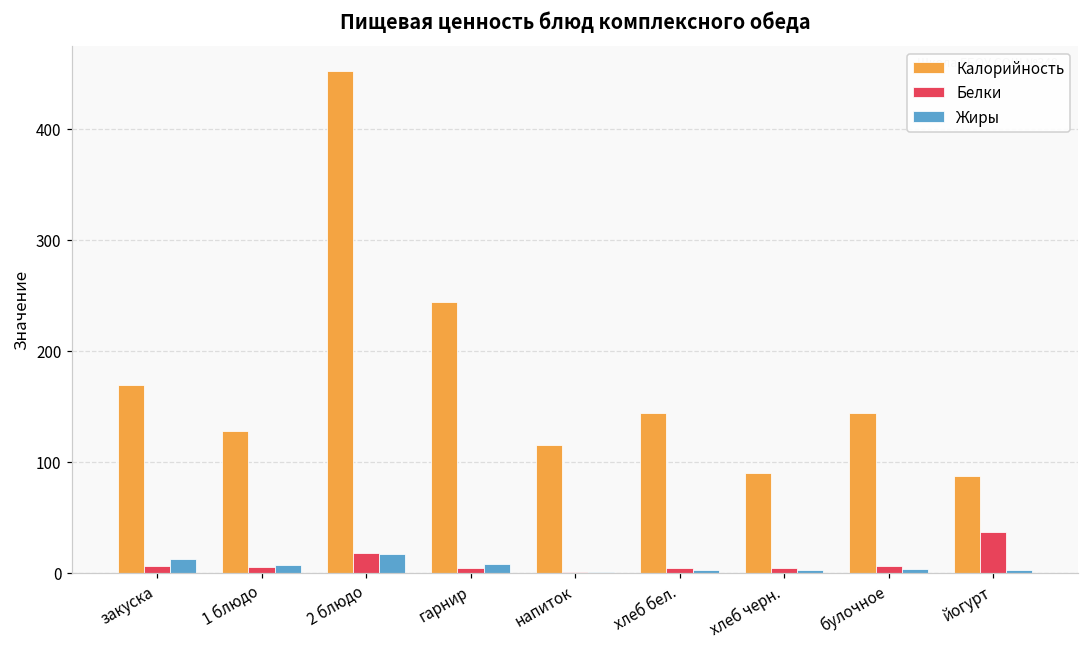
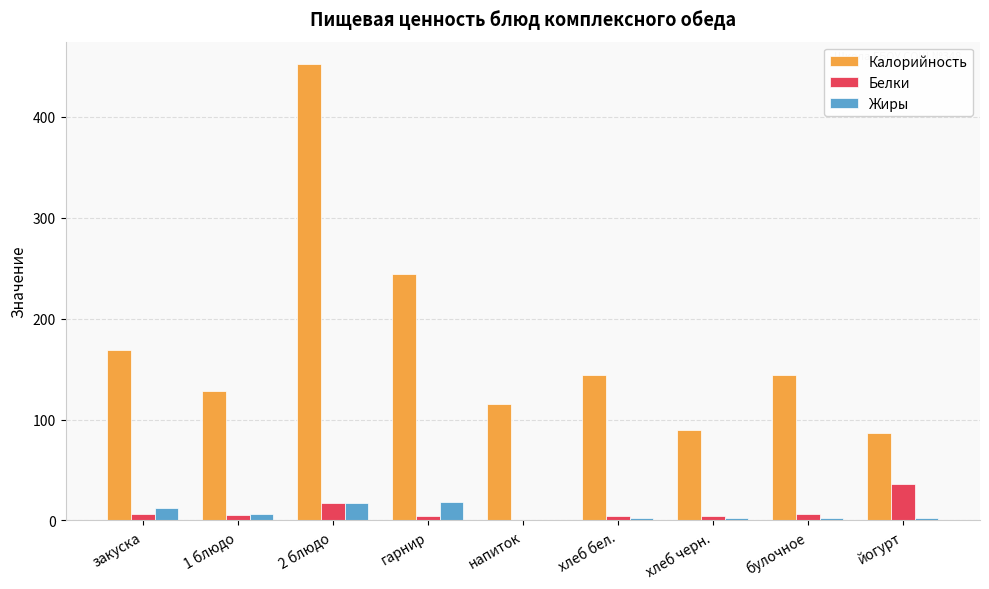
Жиры, гарнир: 8 -> 19
